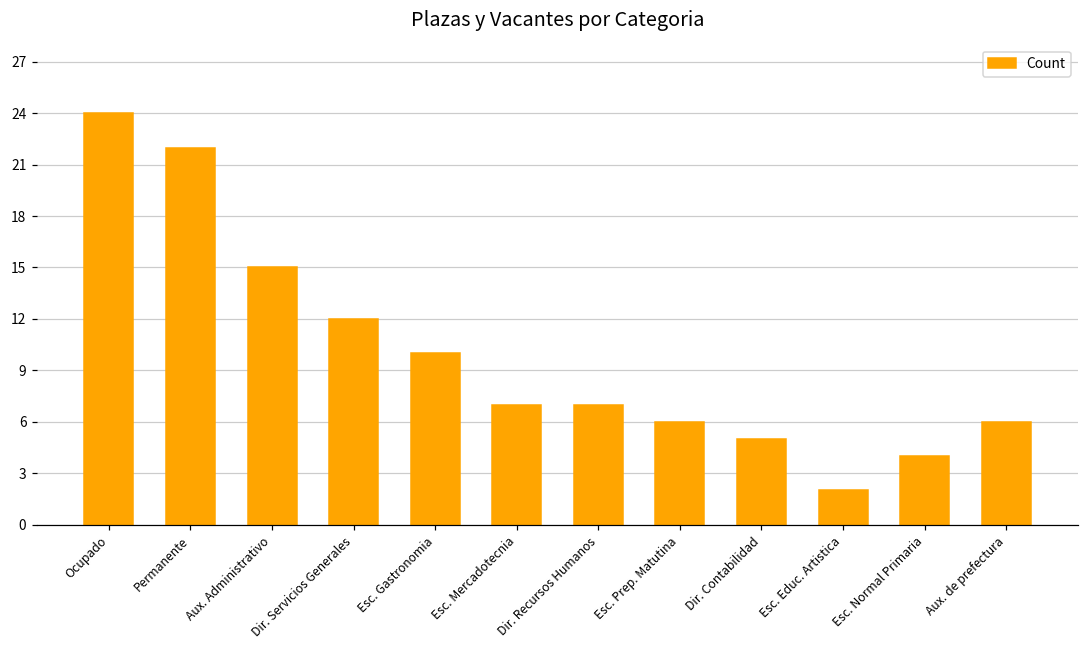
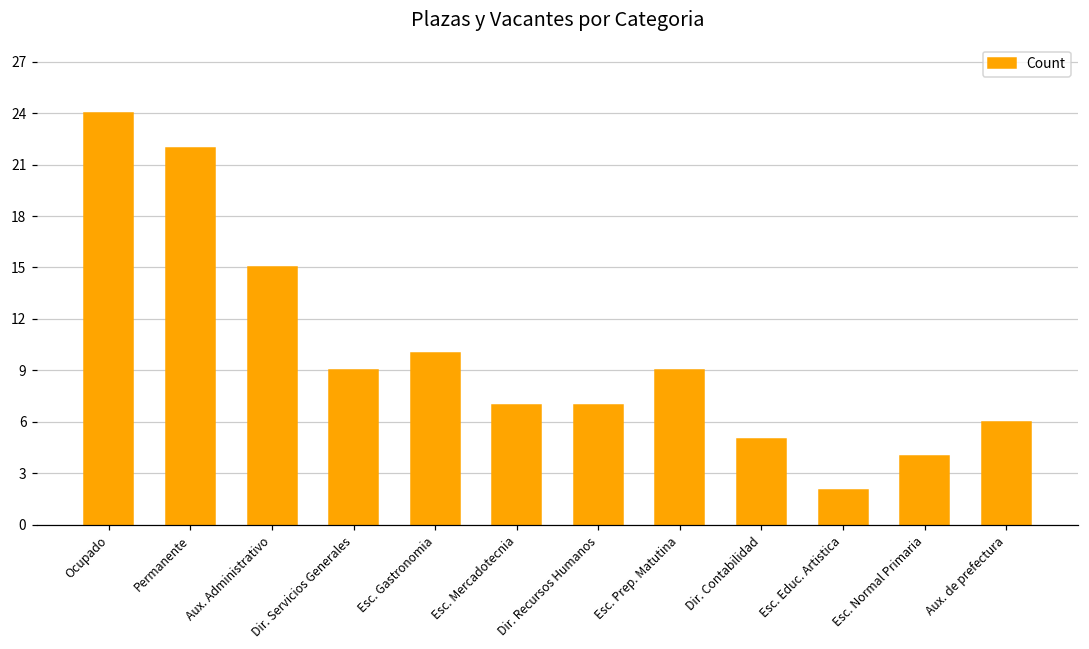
Dir. Servicios Generales: 12 -> 9
Esc. Prep. Matutina: 6 -> 9
